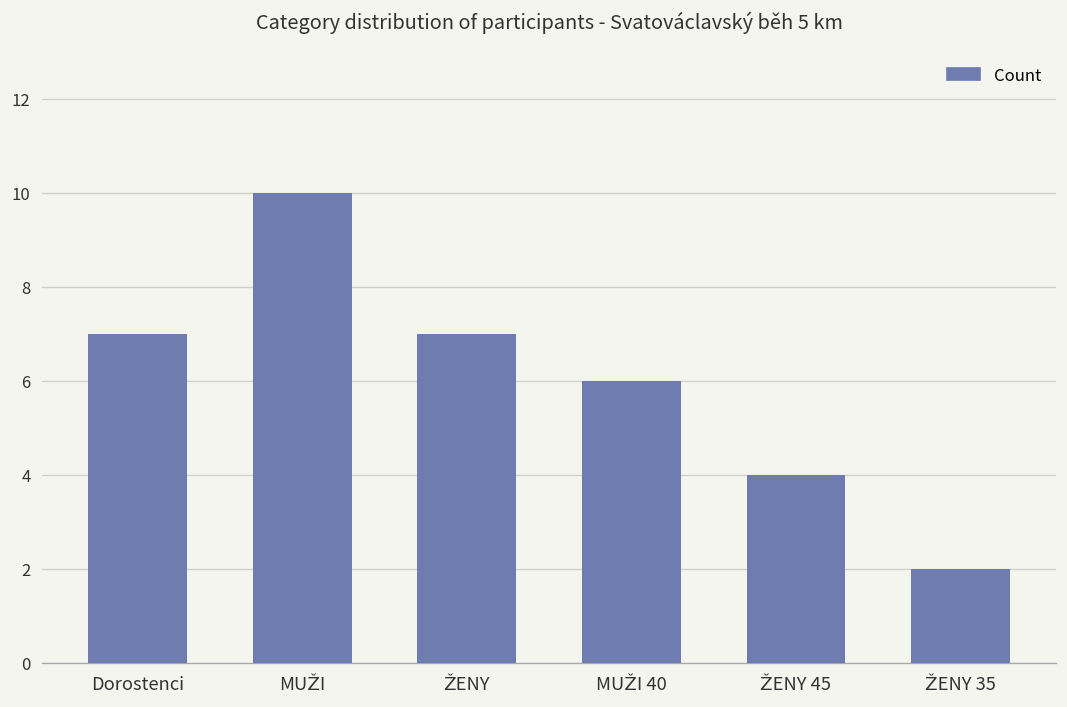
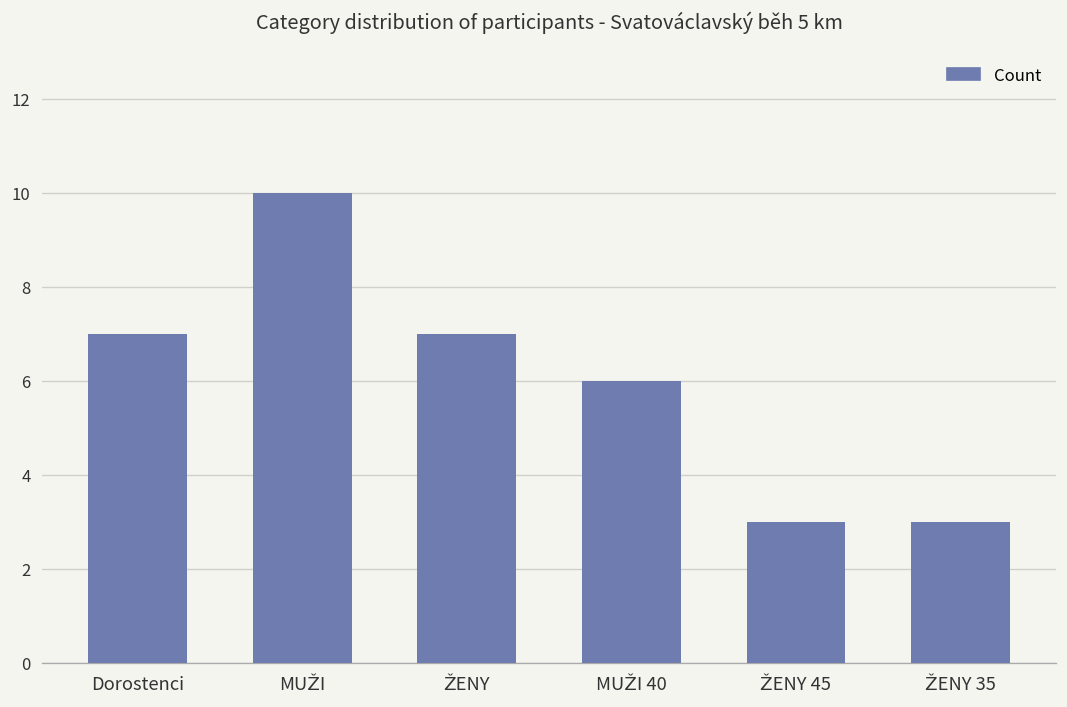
ŽENY 45: 4 -> 3
ŽENY 35: 2 -> 3
